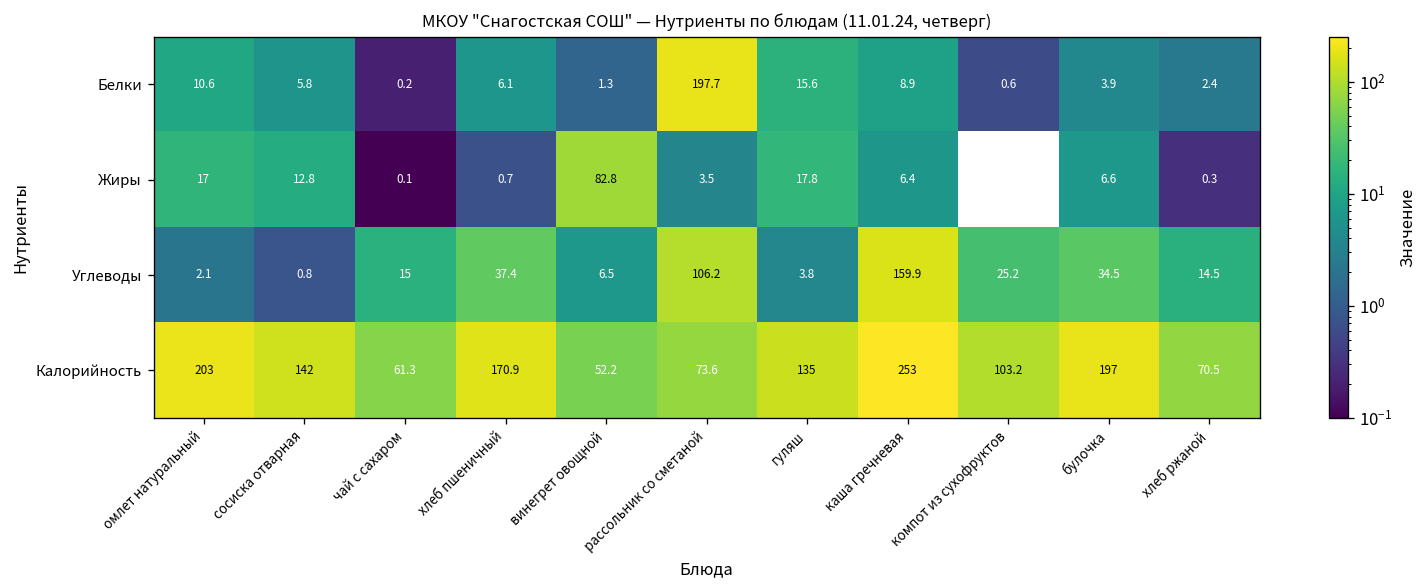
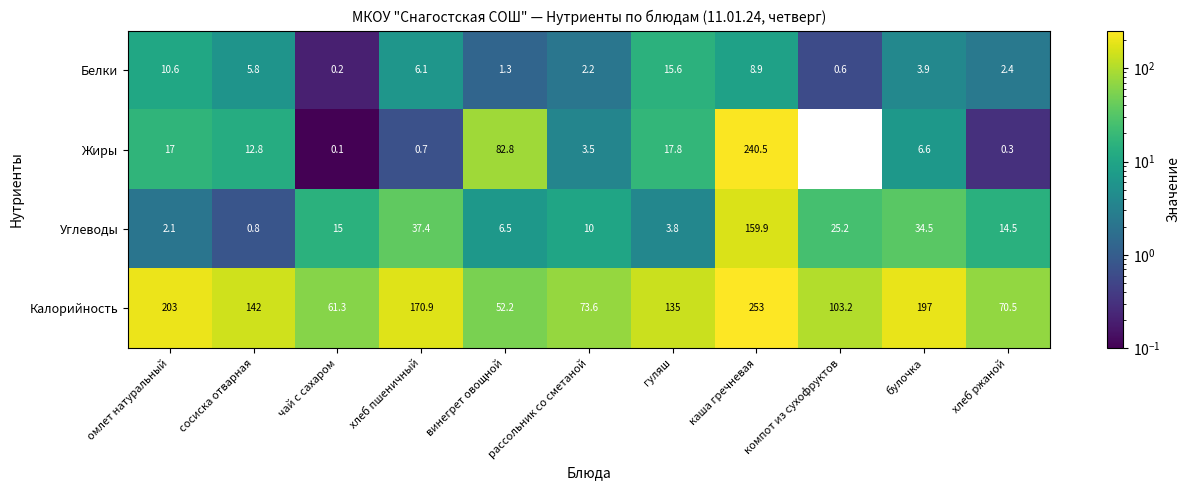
Белки, рассольник со сметаной: 197.7 -> 2.2
Жиры, каша гречневая: 6.4 -> 240.5
Углеводы, рассольник со сметаной: 106.2 -> 10
